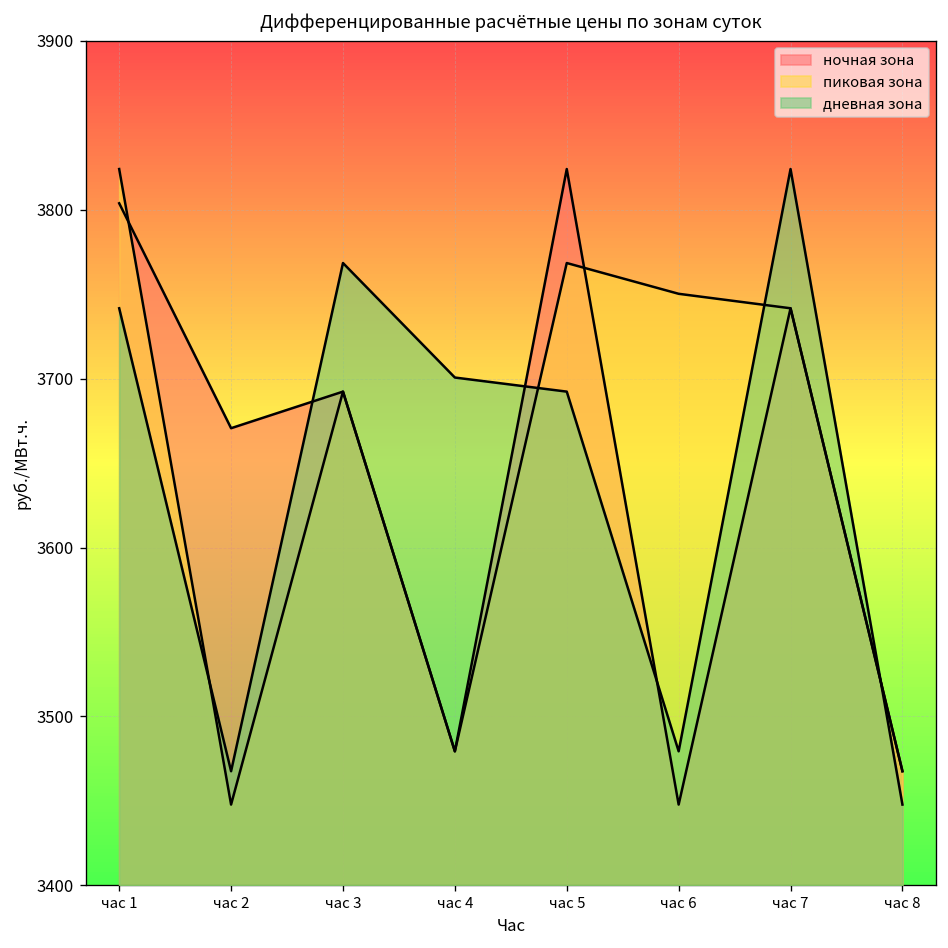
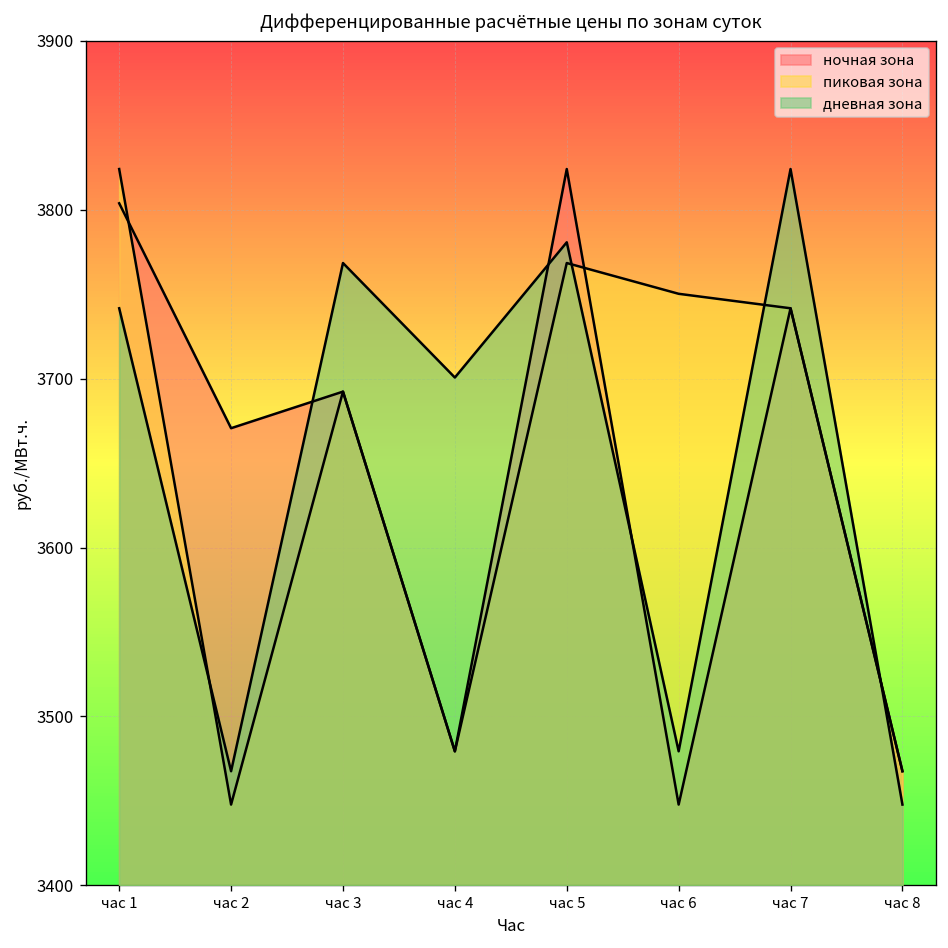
дневная зона, час 5: 3692 -> 3781
